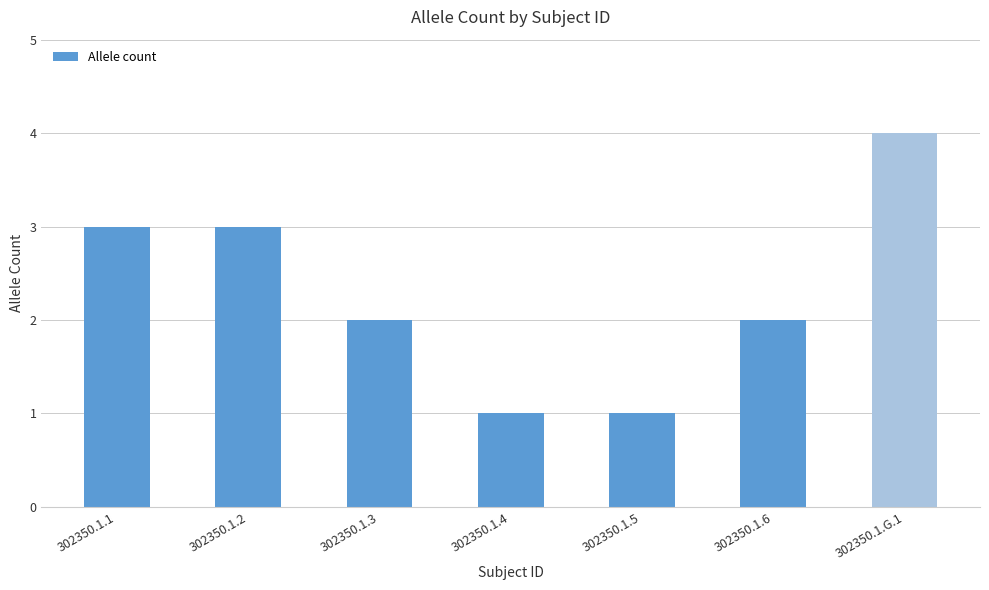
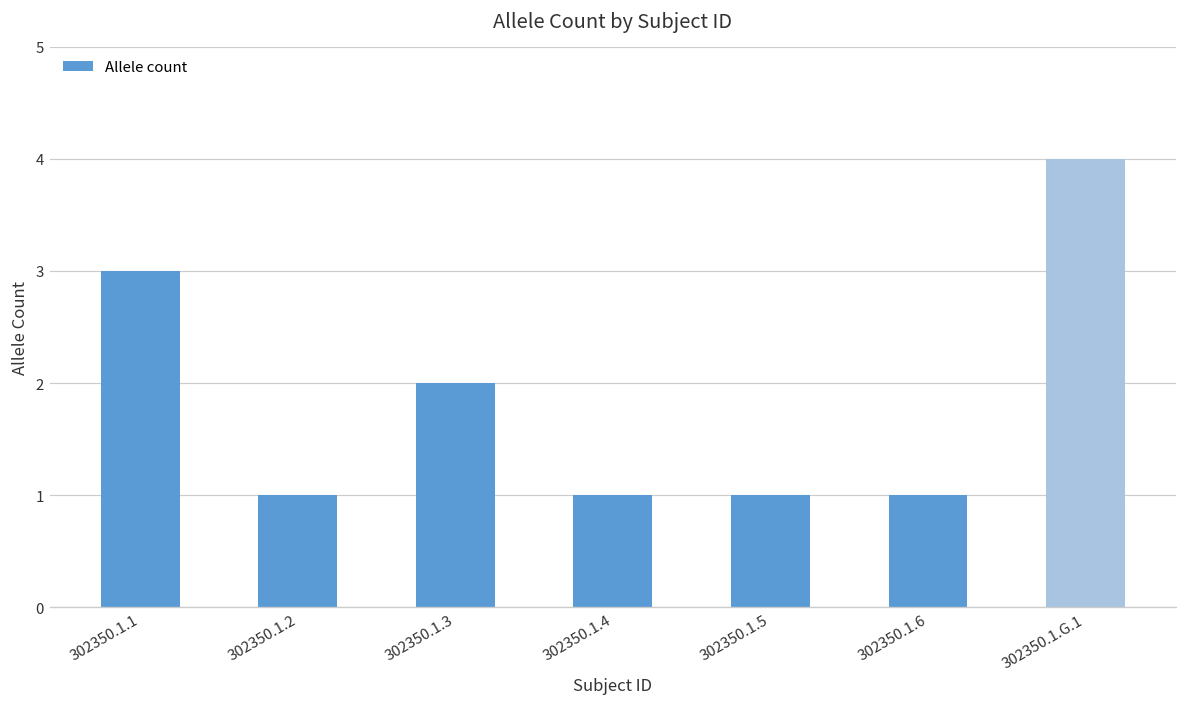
302350.1.2: 3 -> 1
302350.1.6: 2 -> 1
